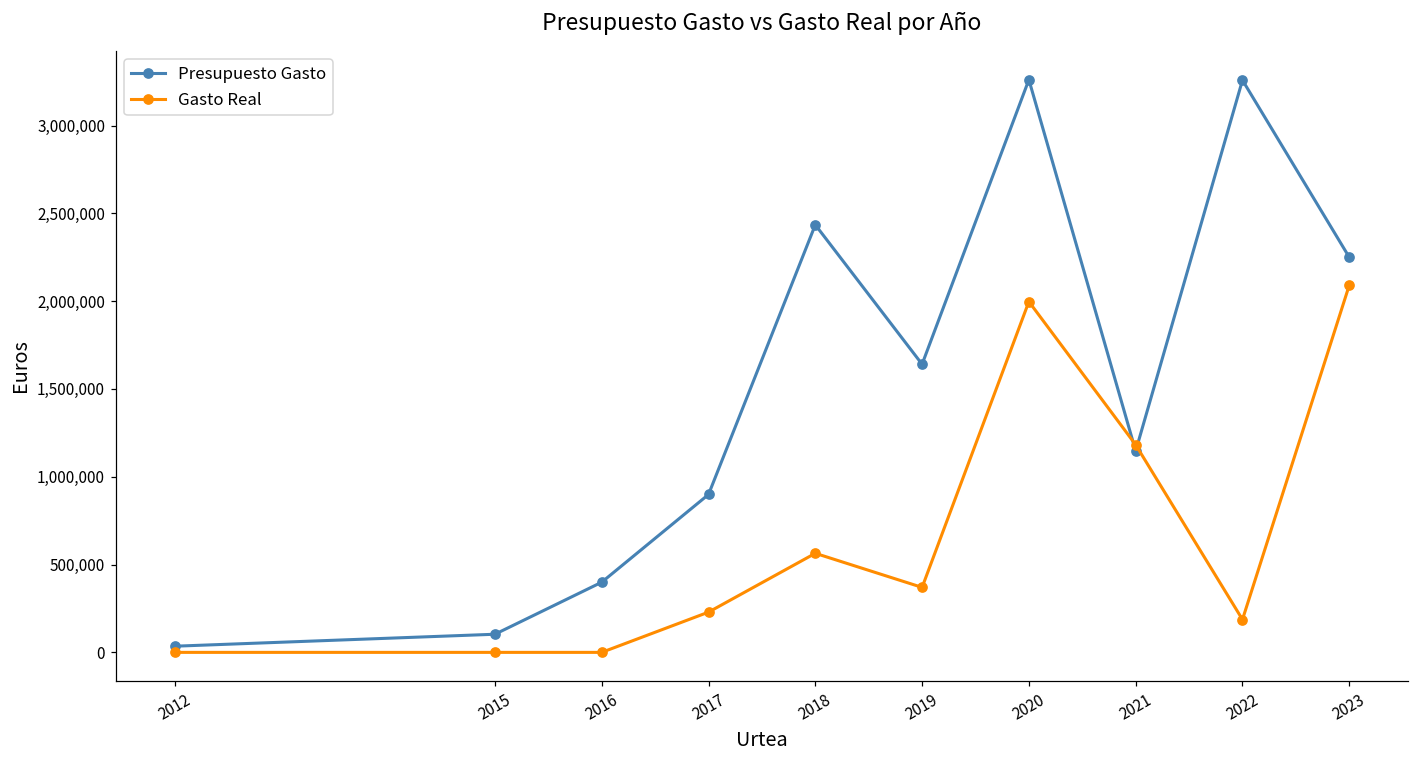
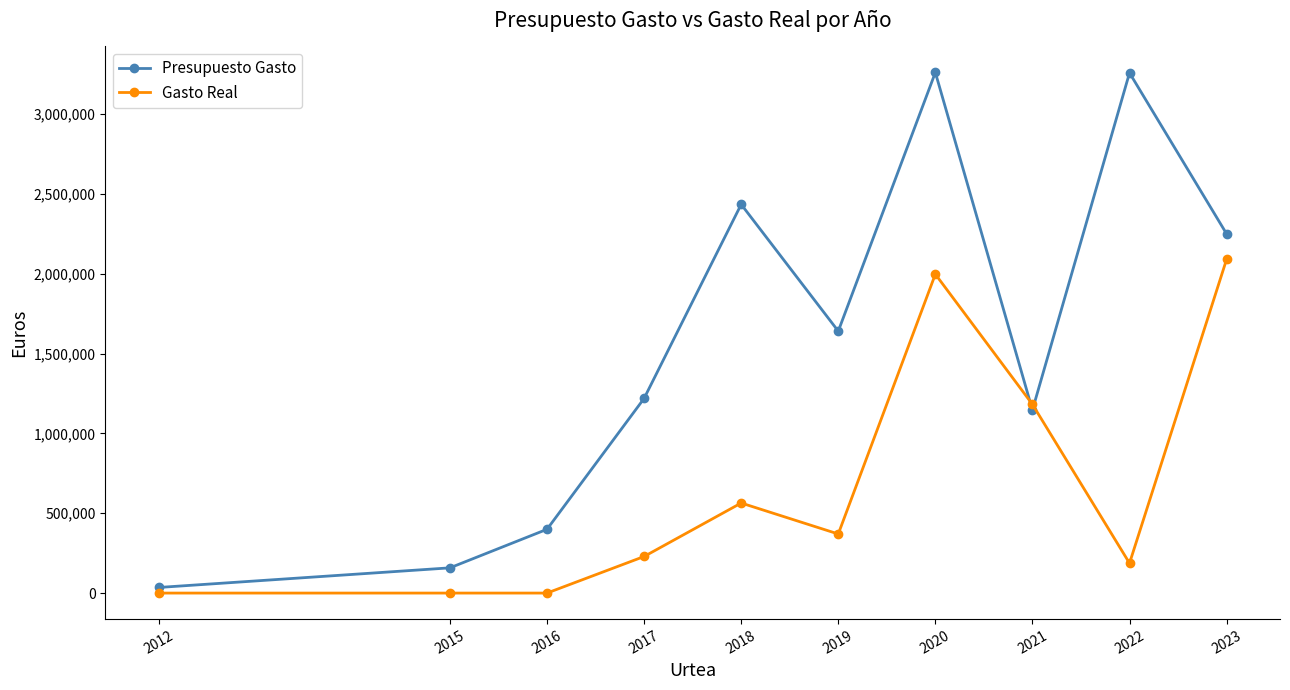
Presupuesto Gasto, 2015: 100,000 -> 160,000
Presupuesto Gasto, 2017: 900,000 -> 1,220,000
